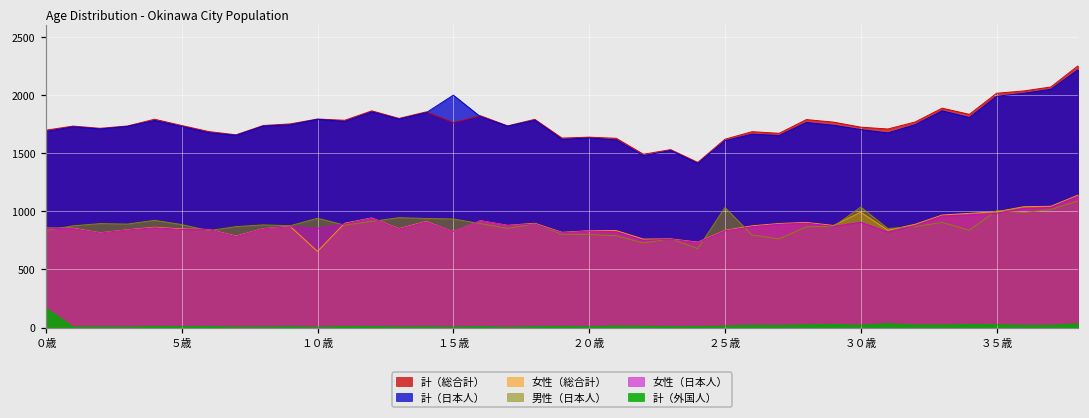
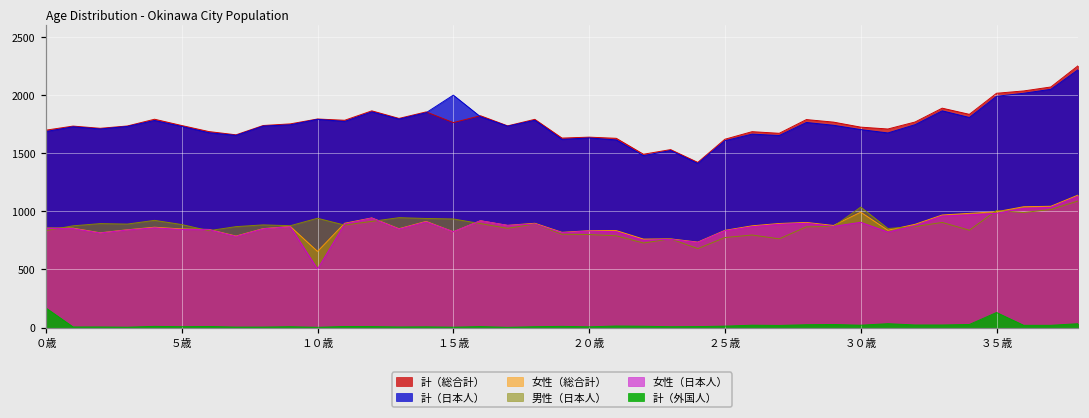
女性（日本人）, １０歳: 850 -> 500
男性（日本人）, ２５歳: 1030 -> 770
計（外国人）, ３５歳: 30 -> 130
